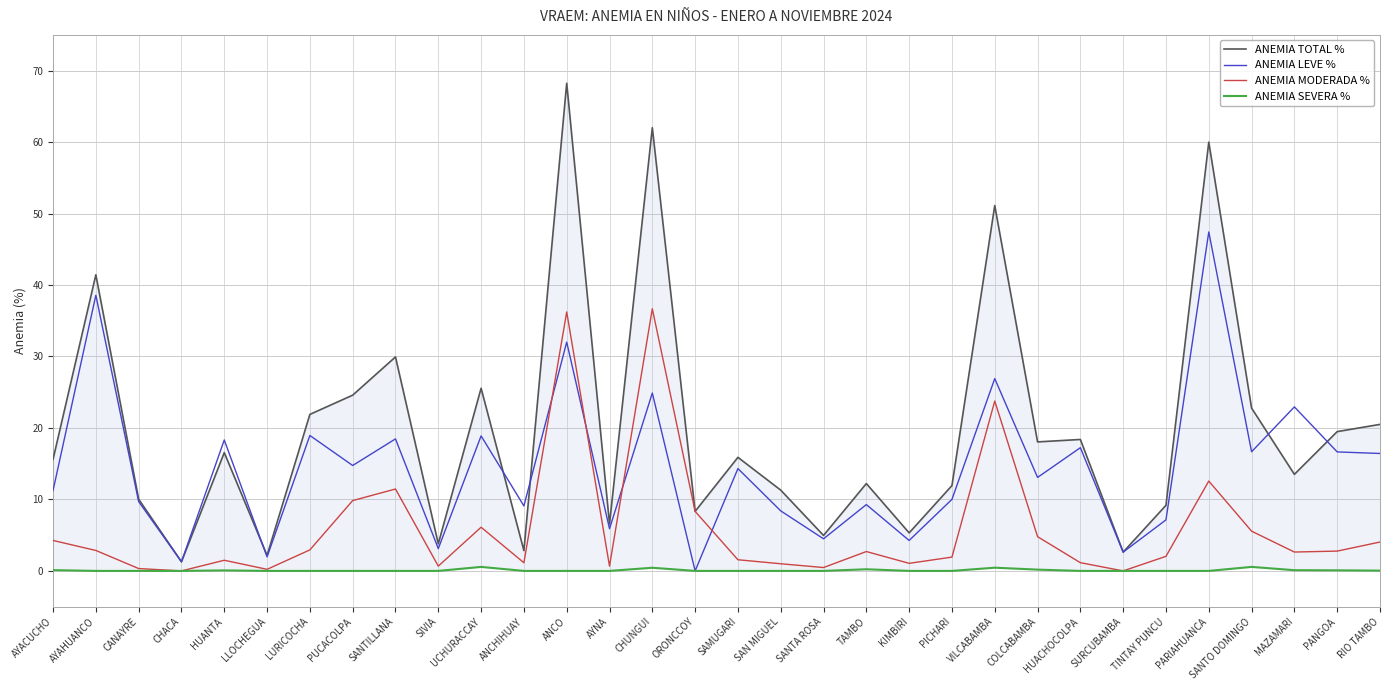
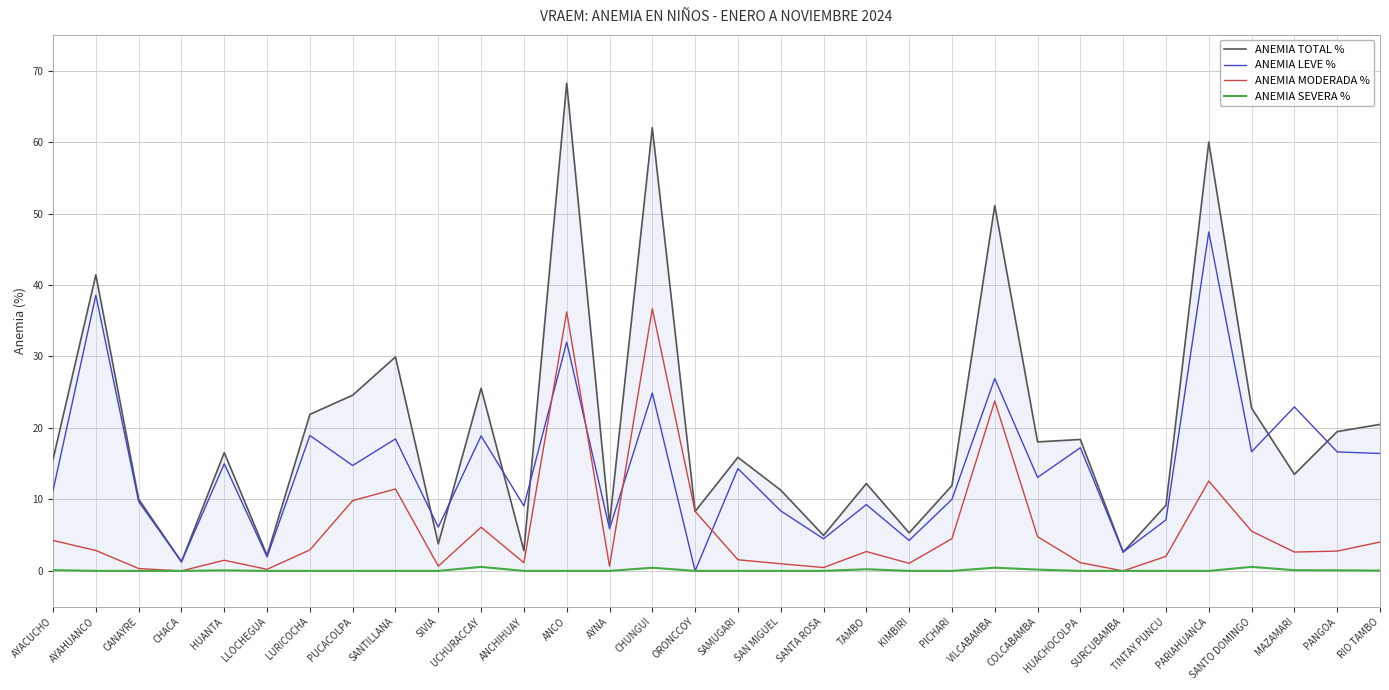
ANEMIA LEVE %, HUANTA: 18 -> 15
ANEMIA LEVE %, SIVIA: 3 -> 6
ANEMIA MODERADA %, PICHARI: 2 -> 5
